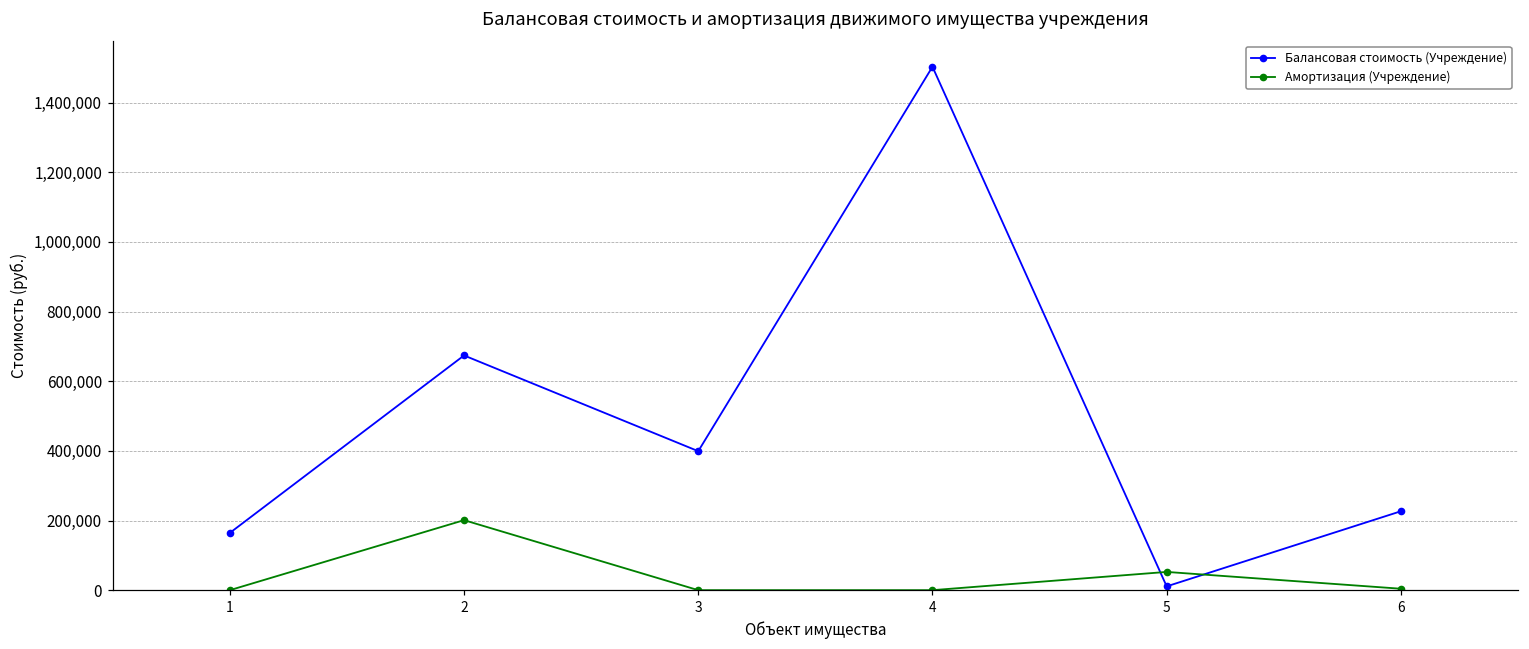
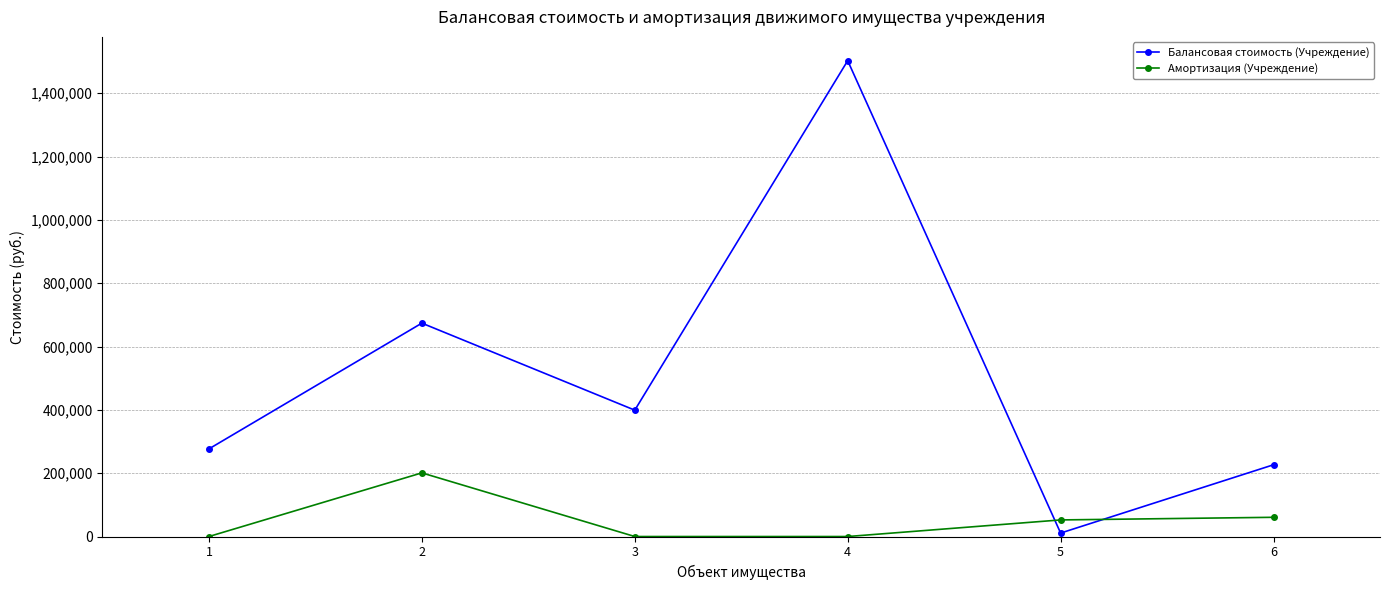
Балансовая стоимость (Учреждение), 1: 160,000 -> 280,000
Амортизация (Учреждение), 6: 0 -> 60,000
